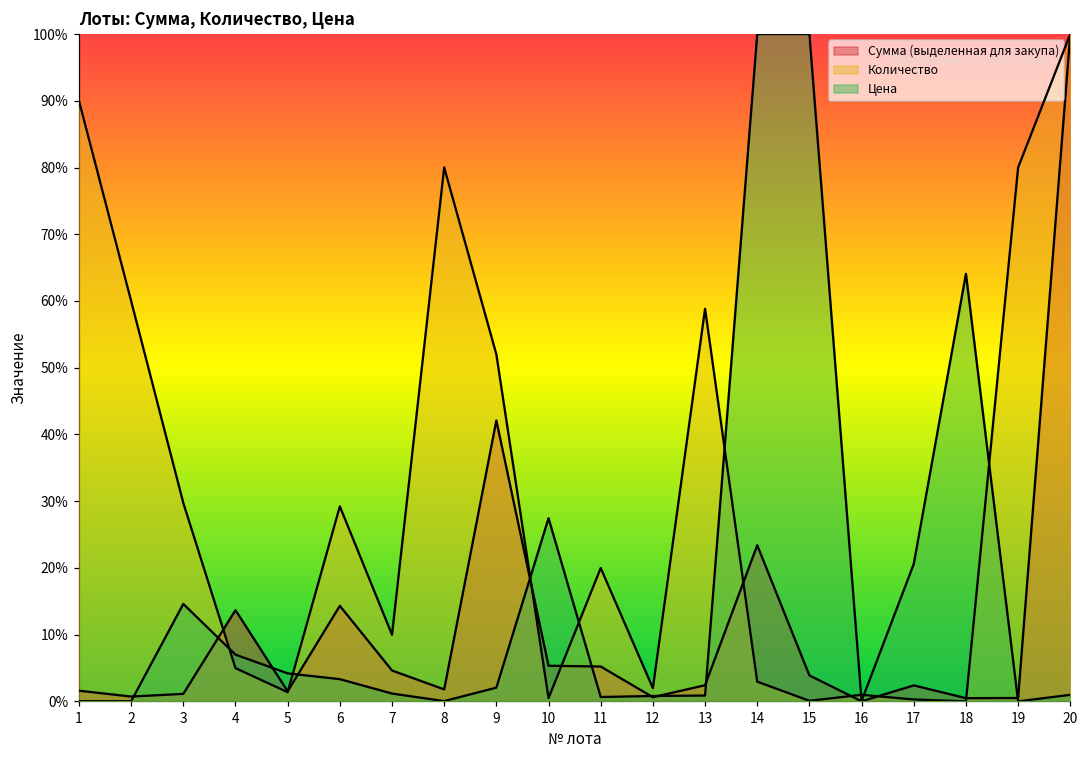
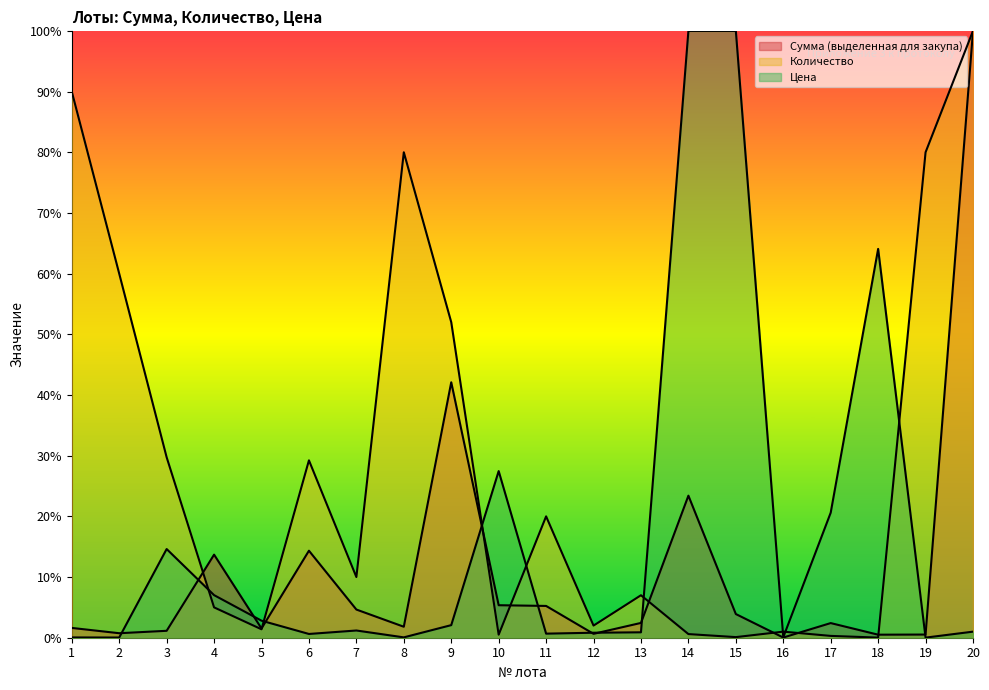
Цена, 5: 4% -> 3%
Цена, 6: 3% -> 1%
Количество, 13: 59% -> 7%
Количество, 14: 3% -> 1%
